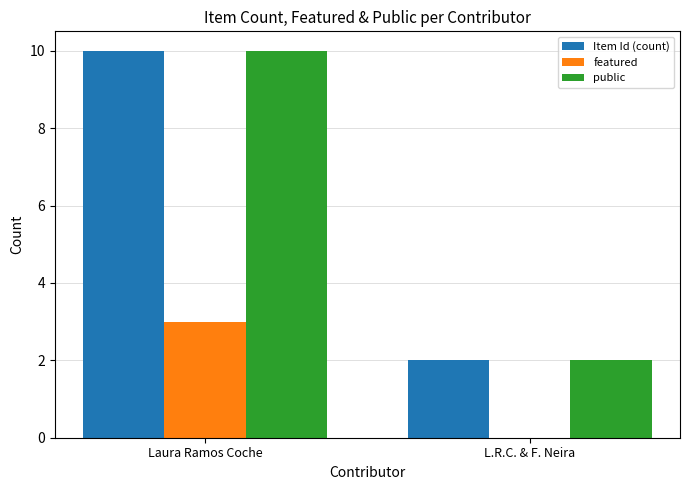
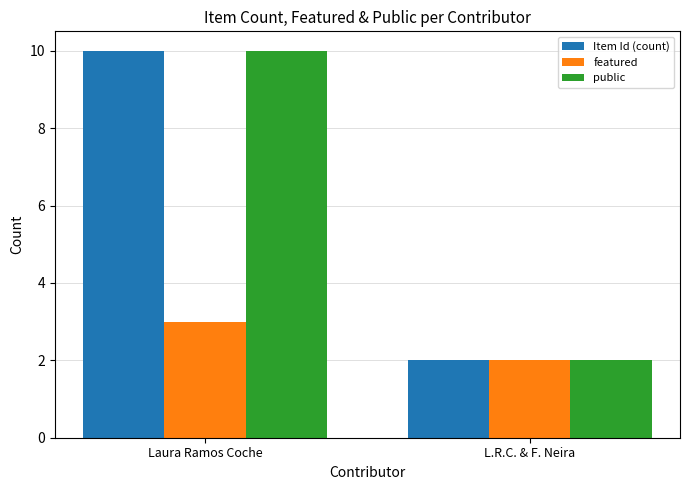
featured, L.R.C. & F. Neira: 0 -> 2
